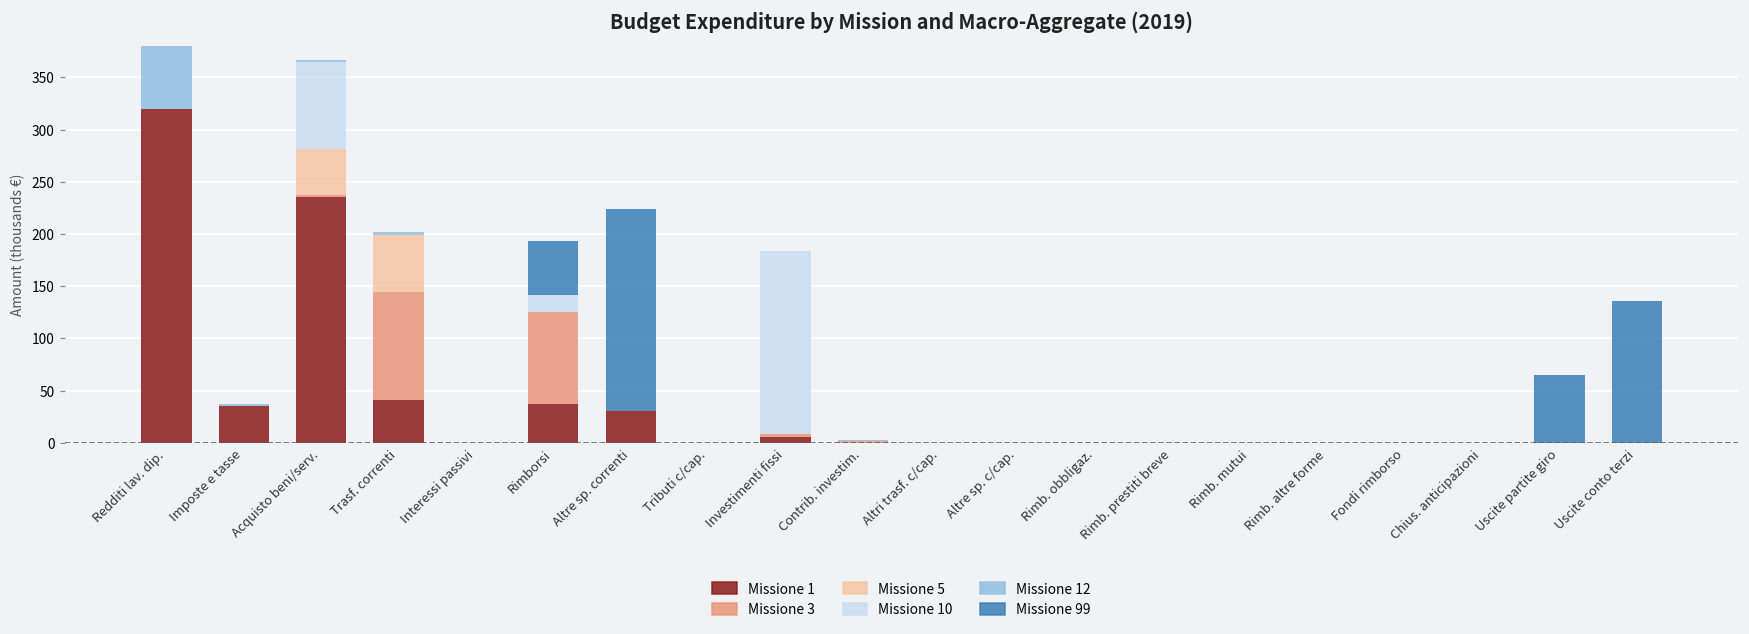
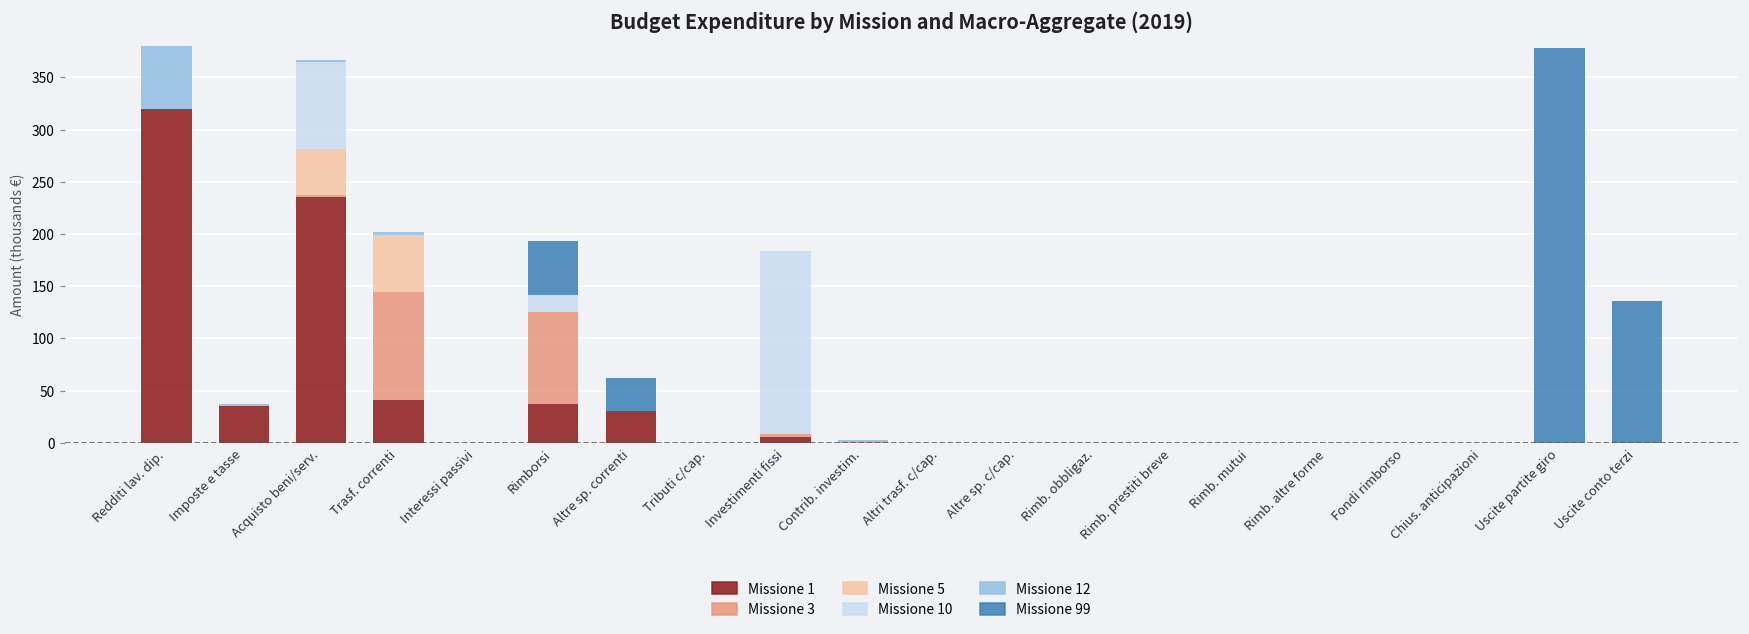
Missione 99, Altre sp. correnti: 190 -> 30
Missione 99, Uscite partite giro: 60 -> 380
